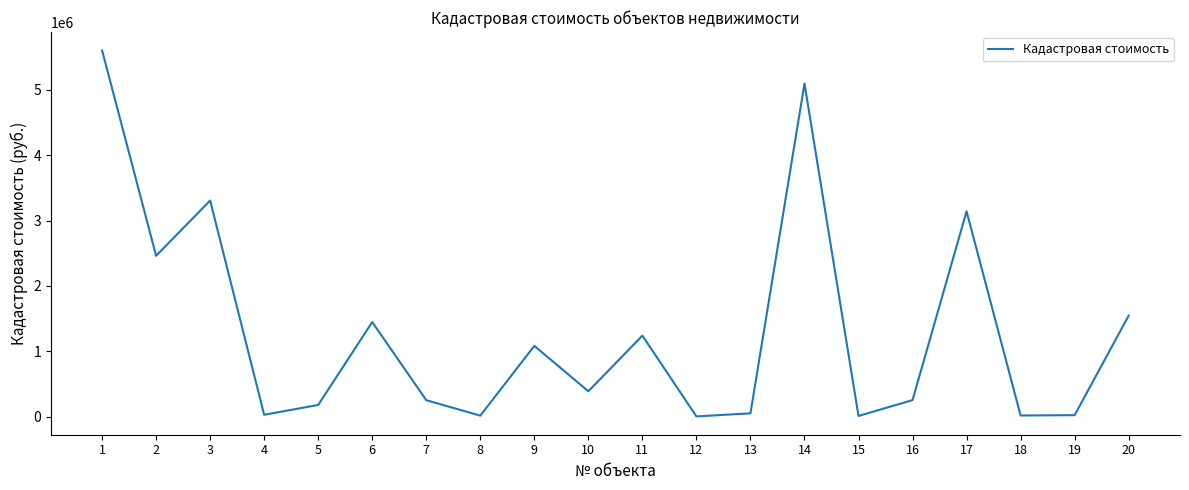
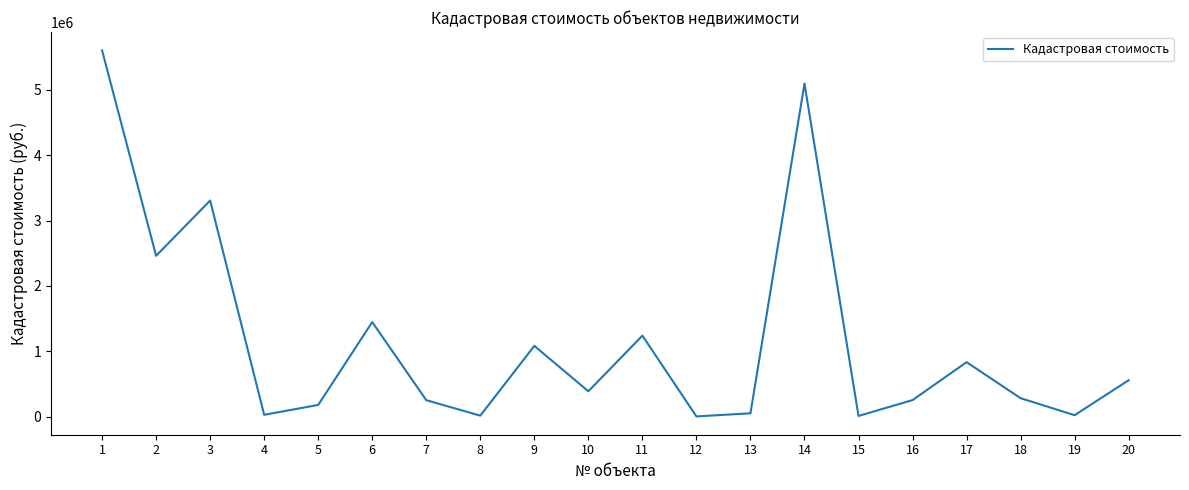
17: 3100000 -> 800000
18: 0 -> 300000
20: 1500000 -> 600000
